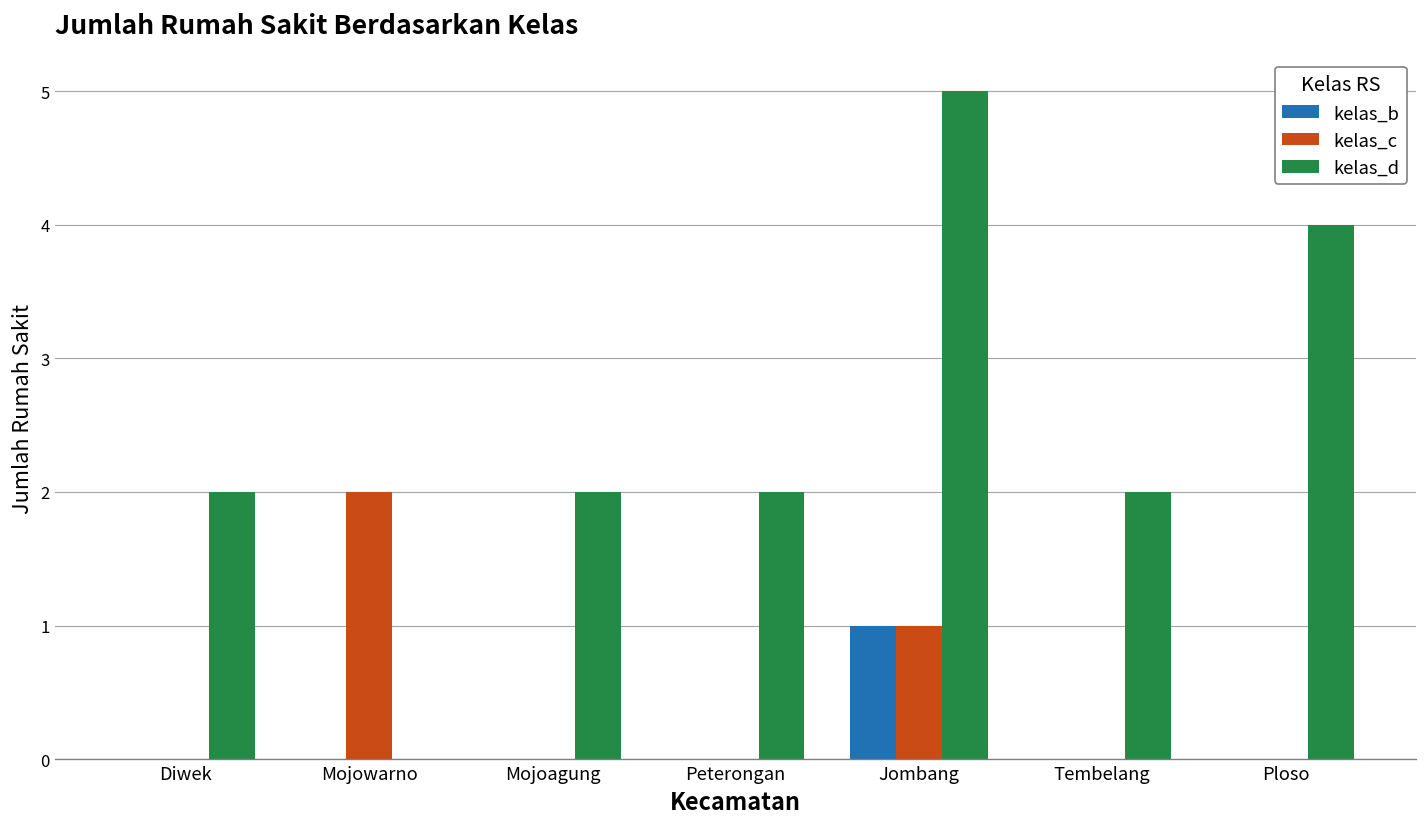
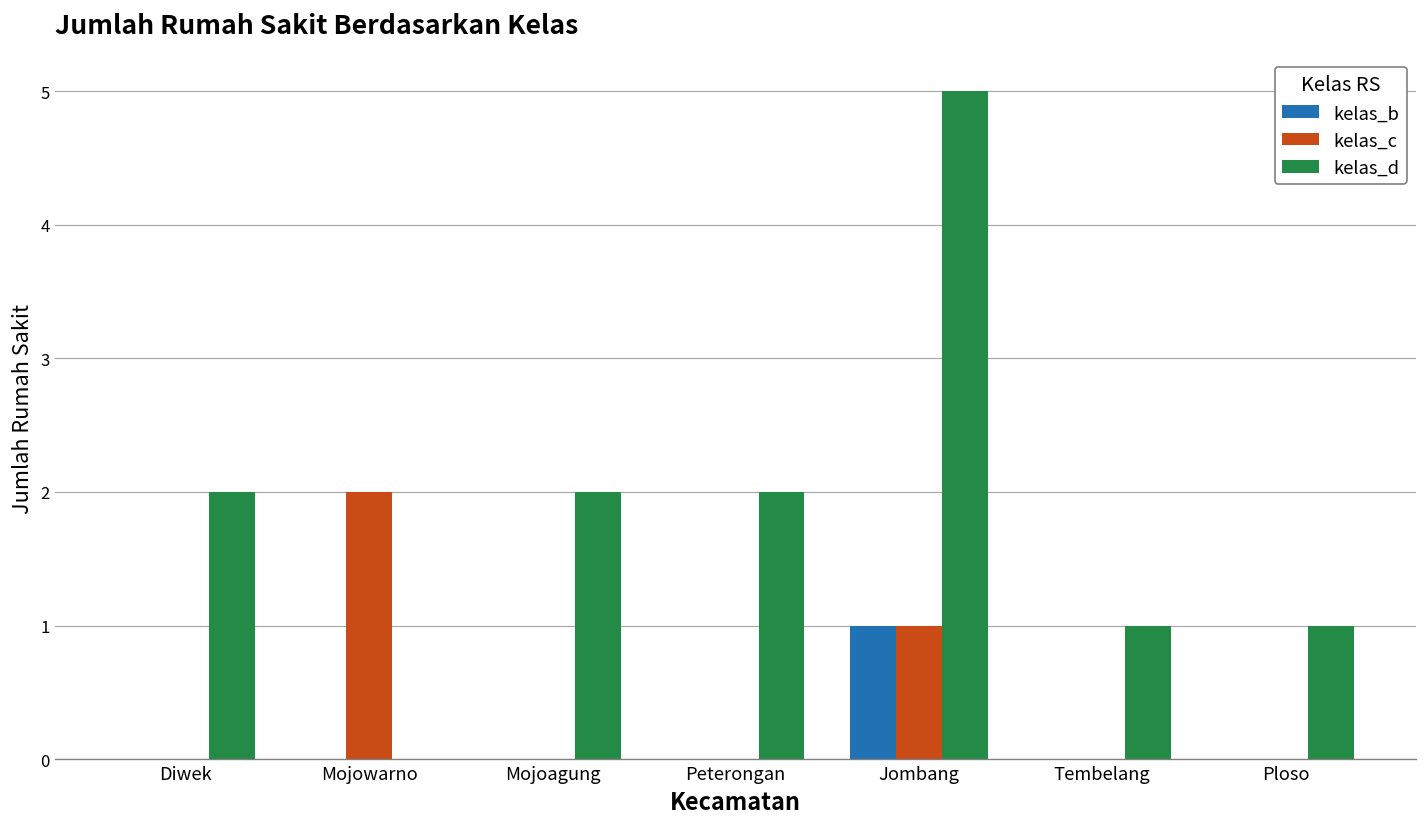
kelas_d, Tembelang: 2 -> 1
kelas_d, Ploso: 4 -> 1
